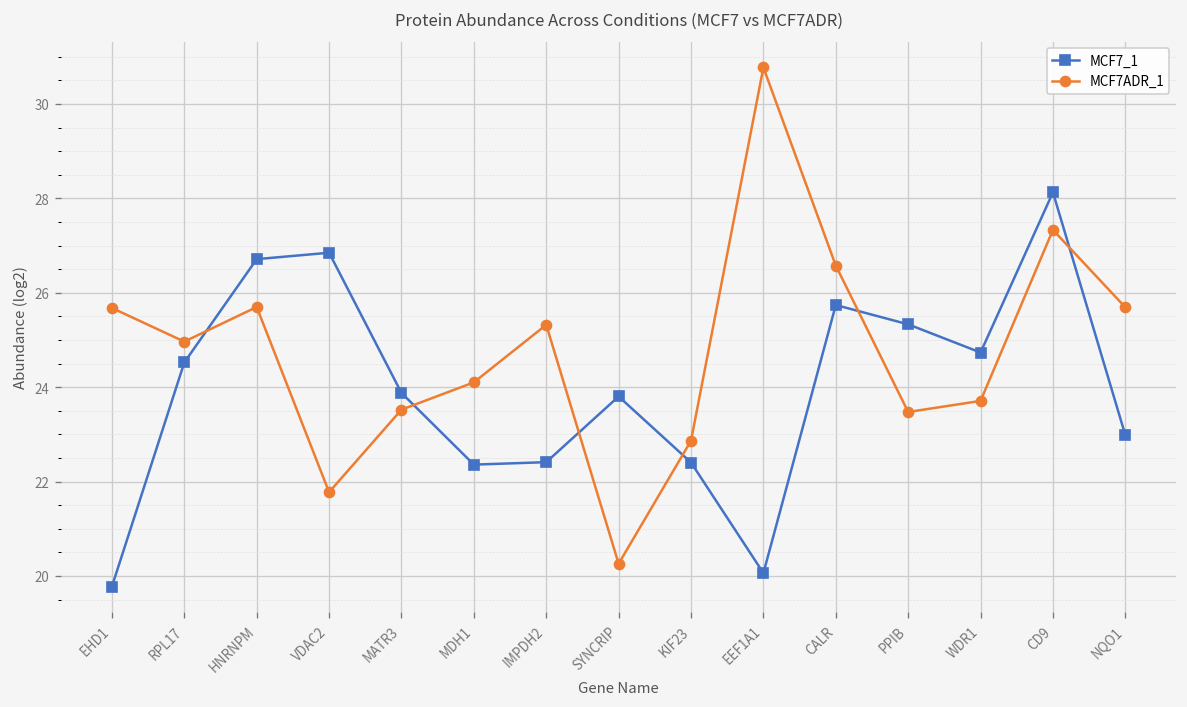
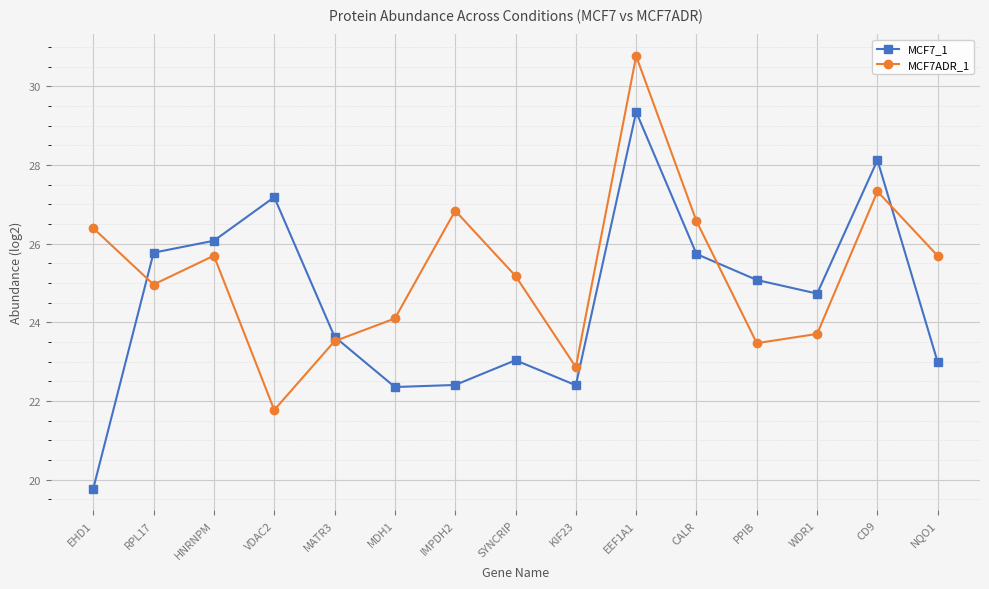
MCF7ADR_1, EHD1: 25.7 -> 26.4
MCF7_1, RPL17: 24.5 -> 25.8
MCF7_1, HNRNPM: 26.7 -> 26.1
MCF7_1, VDAC2: 26.8 -> 27.2
MCF7_1, MATR3: 23.9 -> 23.6
MCF7ADR_1, IMPDH2: 25.3 -> 26.8
MCF7_1, SYNCRIP: 23.8 -> 23.0
MCF7ADR_1, SYNCRIP: 20.3 -> 25.2
MCF7_1, EEF1A1: 20.1 -> 29.4
MCF7_1, PPIB: 25.3 -> 25.1
